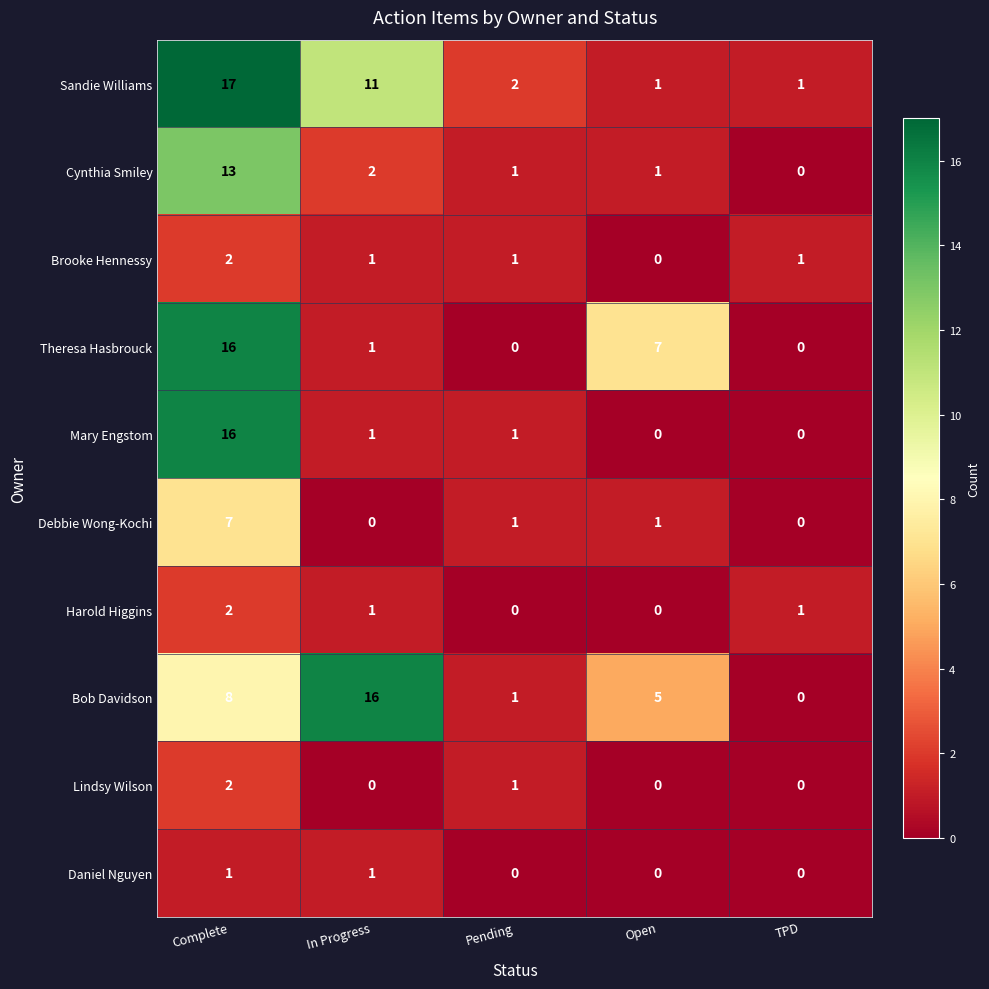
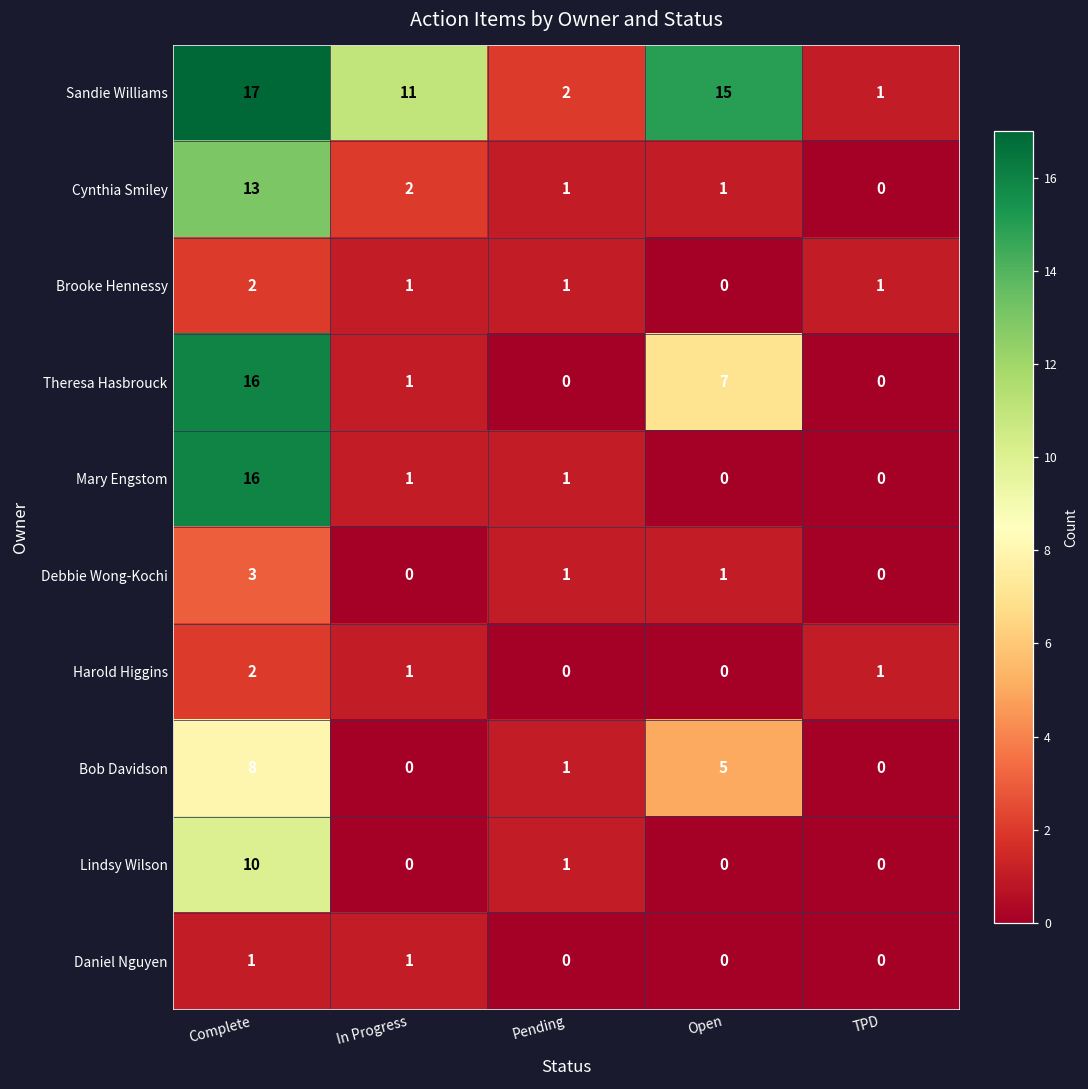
Sandie Williams, Open: 1 -> 15
Debbie Wong-Kochi, Complete: 7 -> 3
Bob Davidson, In Progress: 16 -> 0
Lindsy Wilson, Complete: 2 -> 10
